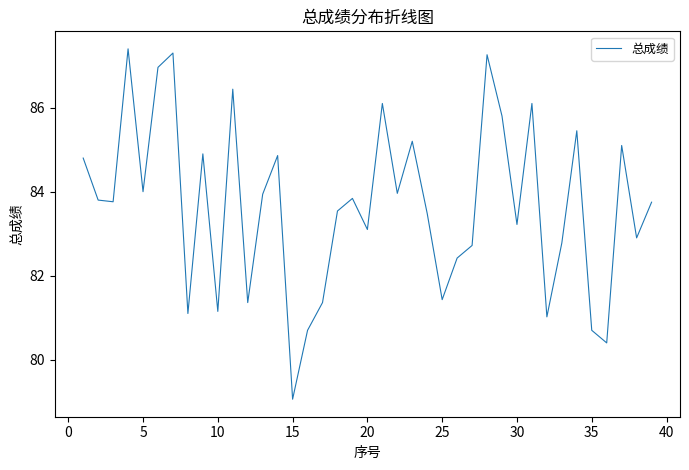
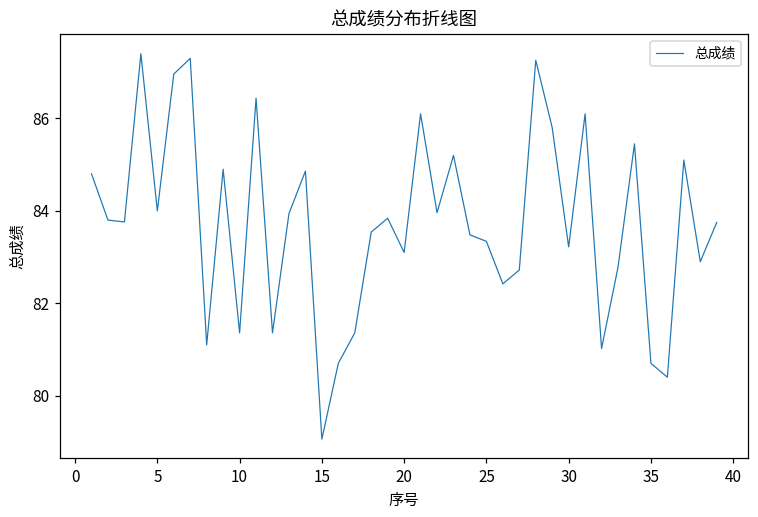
10: 81.2 -> 81.4
25: 81.4 -> 83.3
